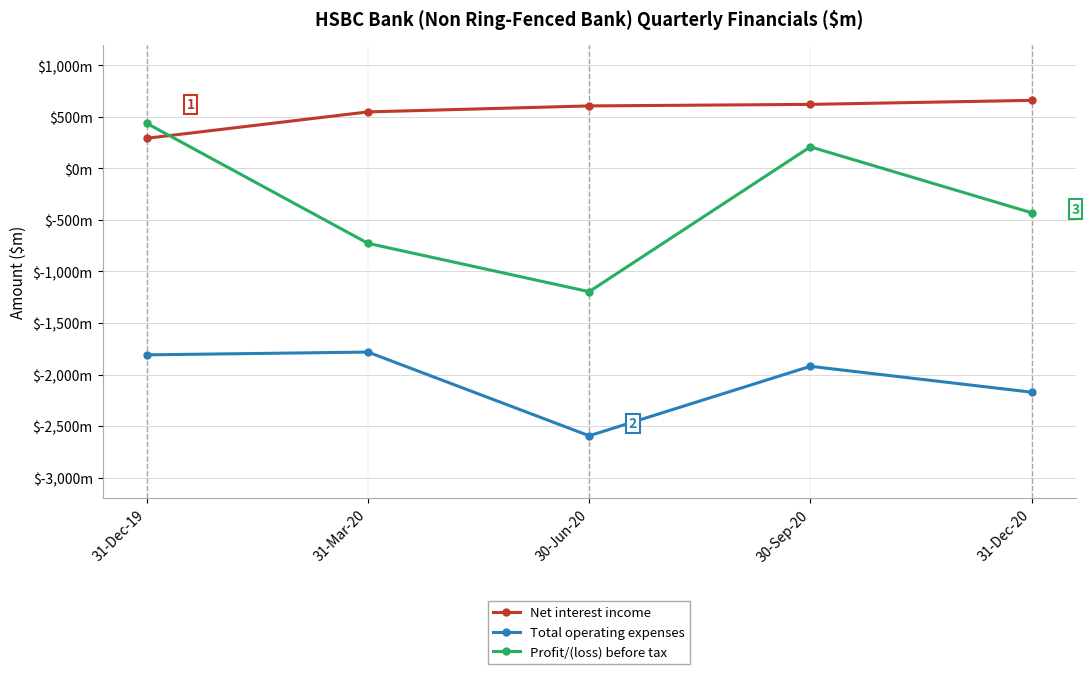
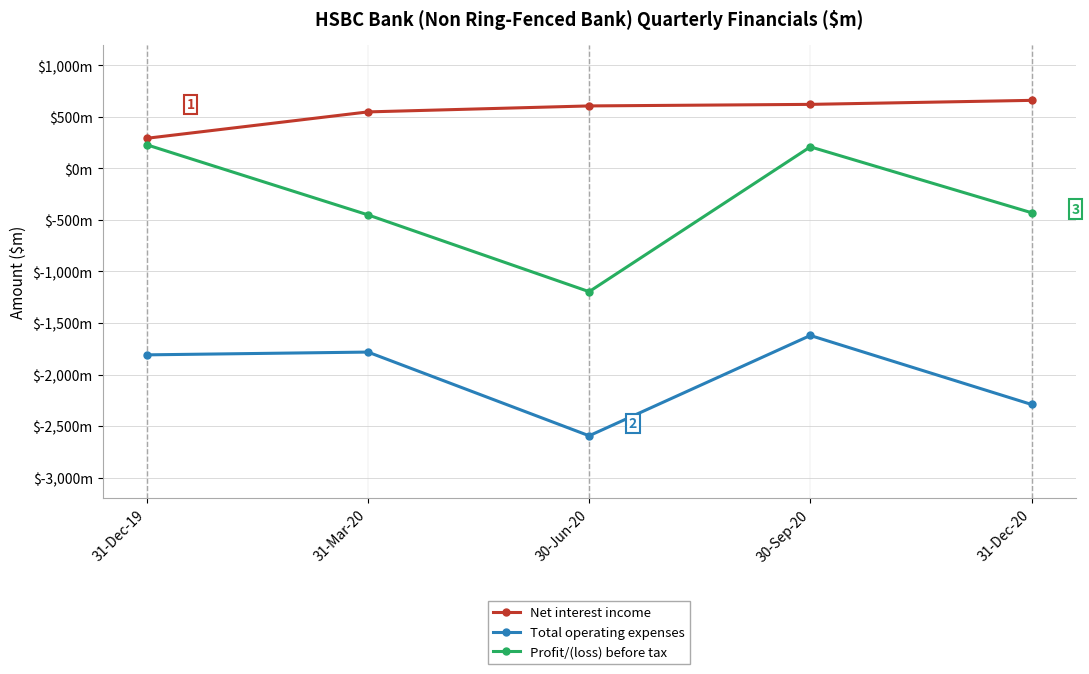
Profit/(loss) before tax, 31-Dec-19: $440m -> $230m
Profit/(loss) before tax, 31-Mar-20: $-730m -> $-450m
Total operating expenses, 30-Sep-20: $-1,920m -> $-1,620m
Total operating expenses, 31-Dec-20: $-2,170m -> $-2,290m
